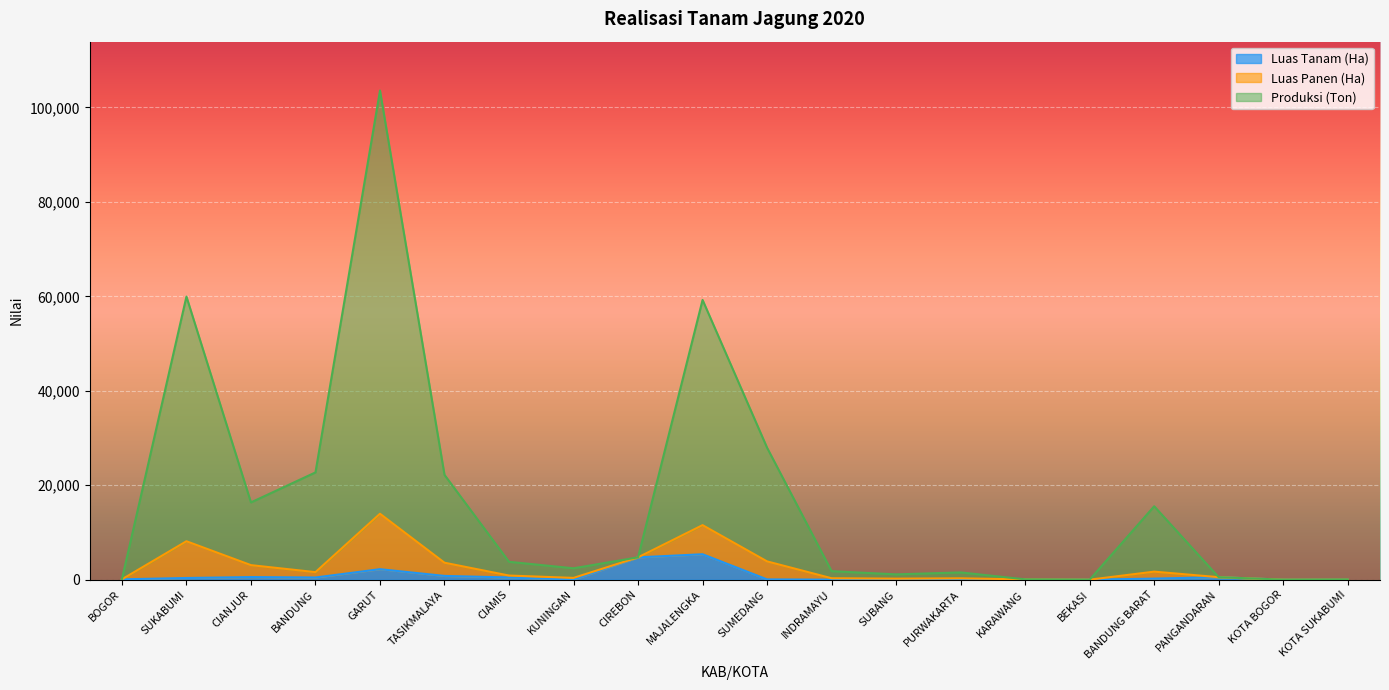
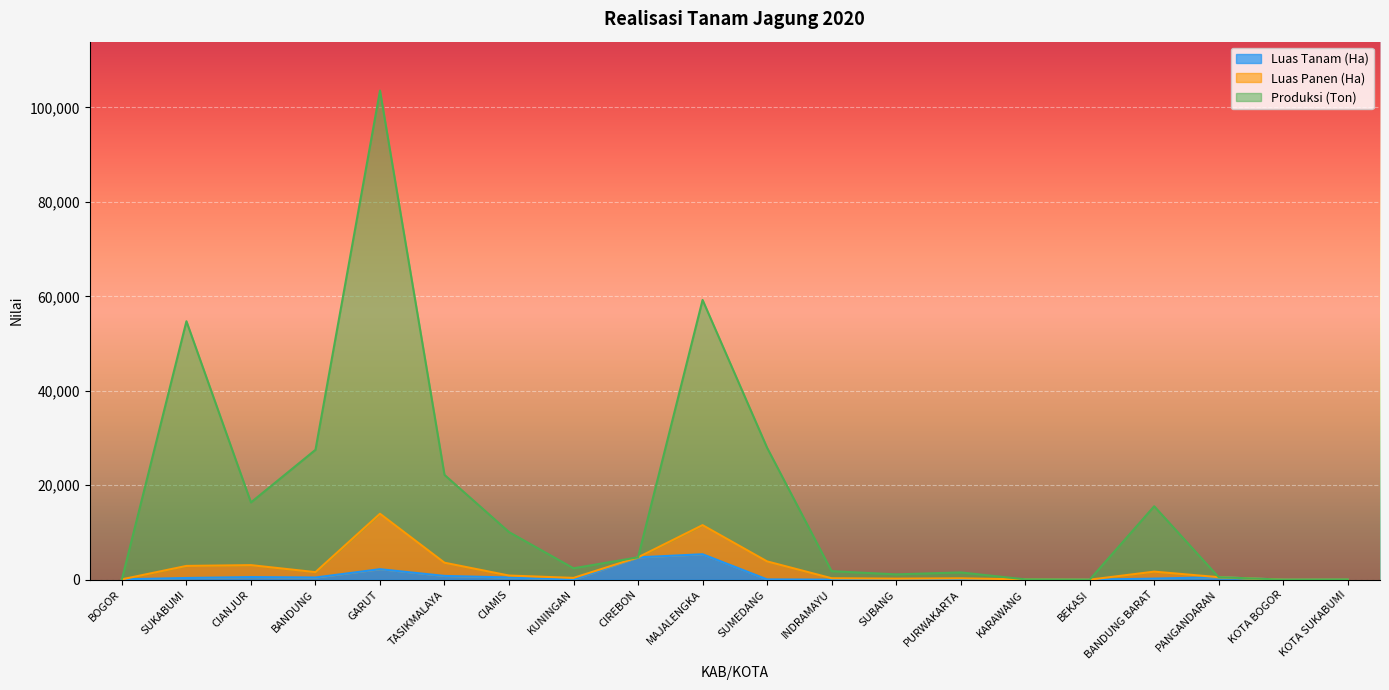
Luas Panen (Ha), SUKABUMI: 8,000 -> 3,000
Produksi (Ton), BANDUNG: 21,000 -> 26,000
Produksi (Ton), CIAMIS: 3,000 -> 9,000
